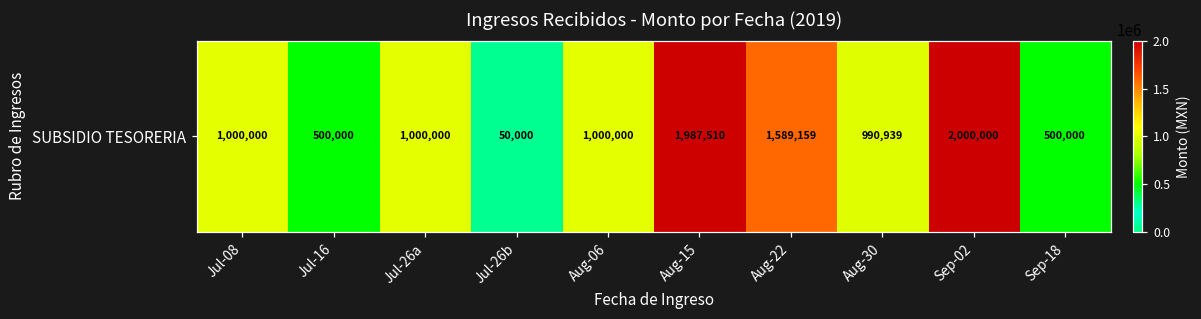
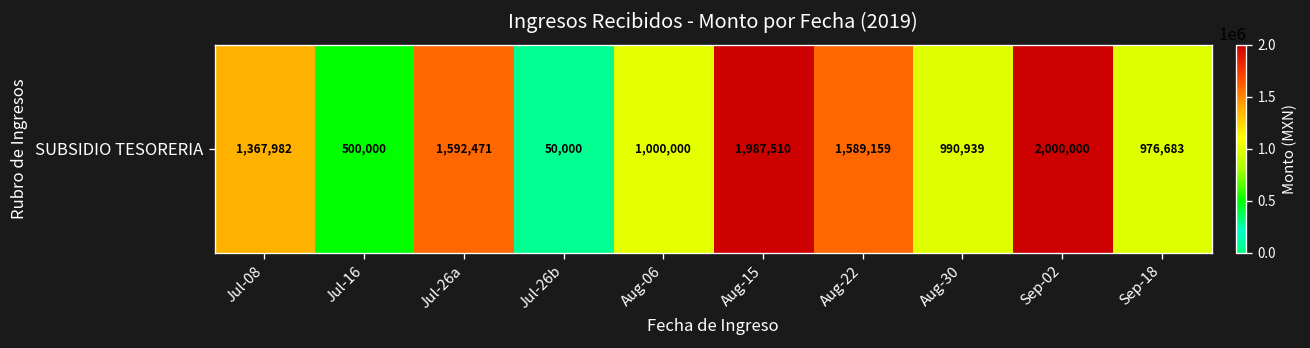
SUBSIDIO TESORERIA, Jul-08: 1,000,000 -> 1,367,982
SUBSIDIO TESORERIA, Jul-26a: 1,000,000 -> 1,592,471
SUBSIDIO TESORERIA, Sep-18: 500,000 -> 976,683
